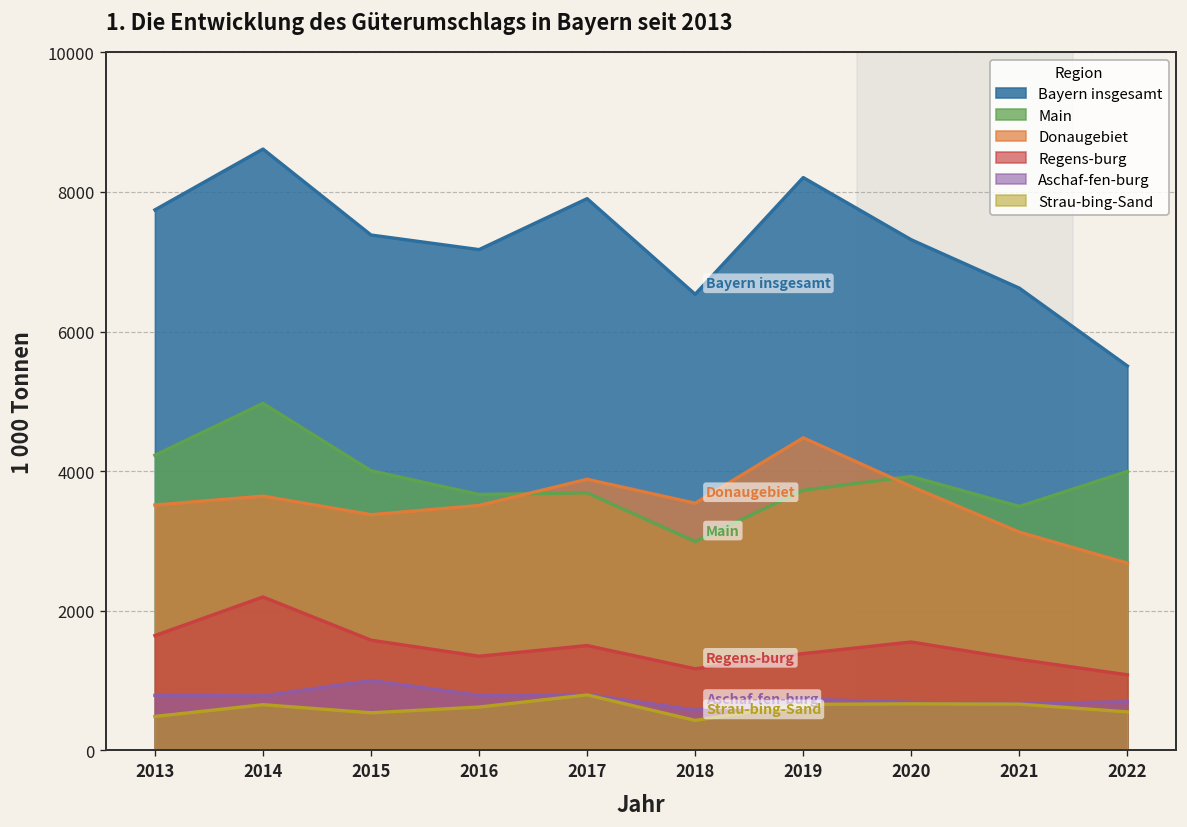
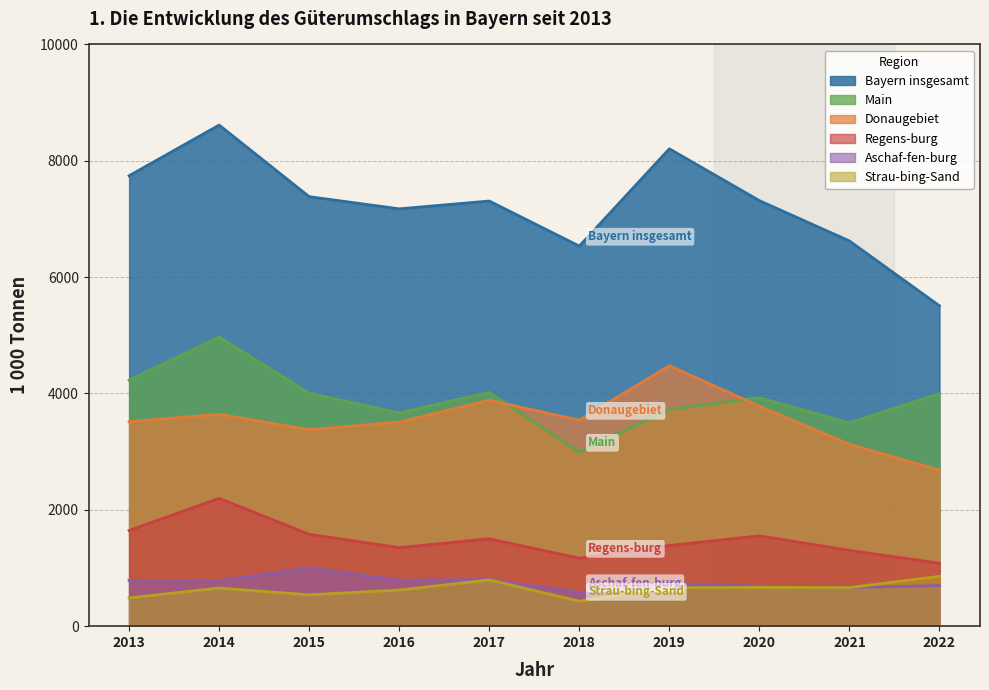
Bayern insgesamt, 2017: 7900 -> 7300
Main, 2017: 3700 -> 4000
Strau-bing-Sand, 2022: 600 -> 900
